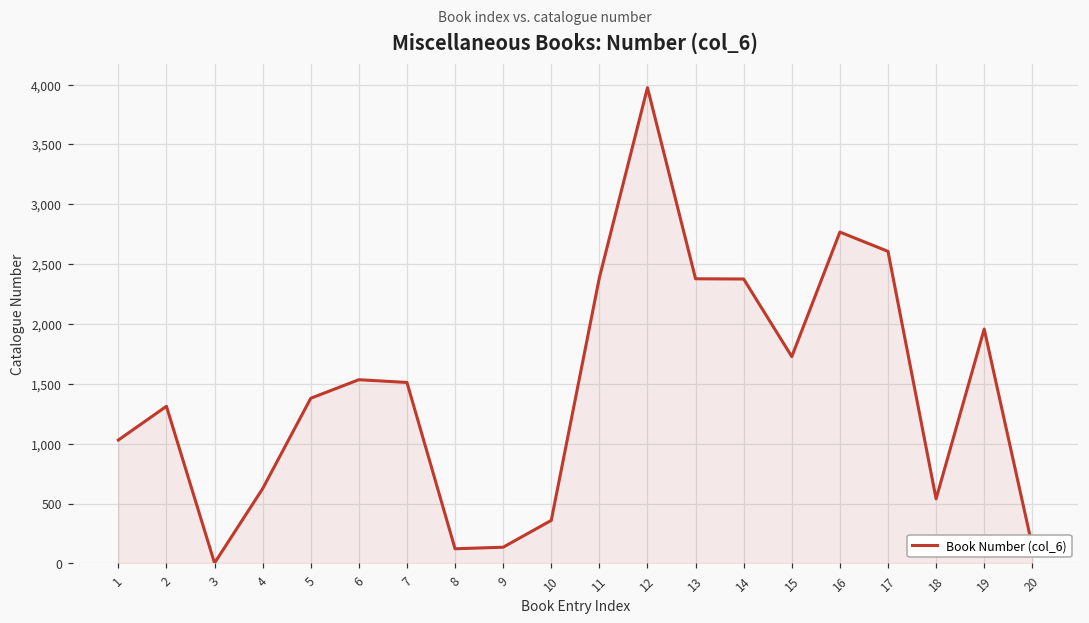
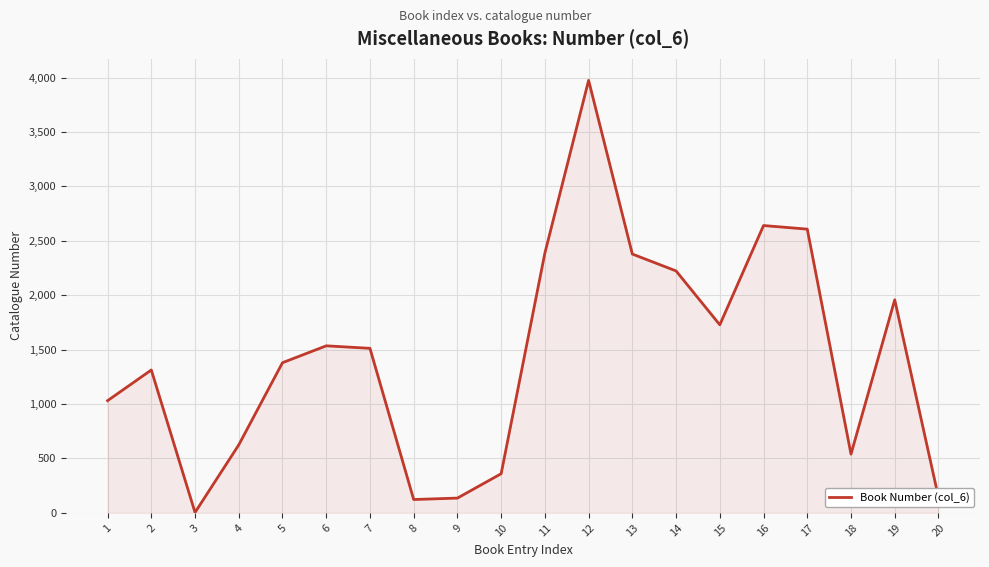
14: 2,380 -> 2,220
16: 2,770 -> 2,640
